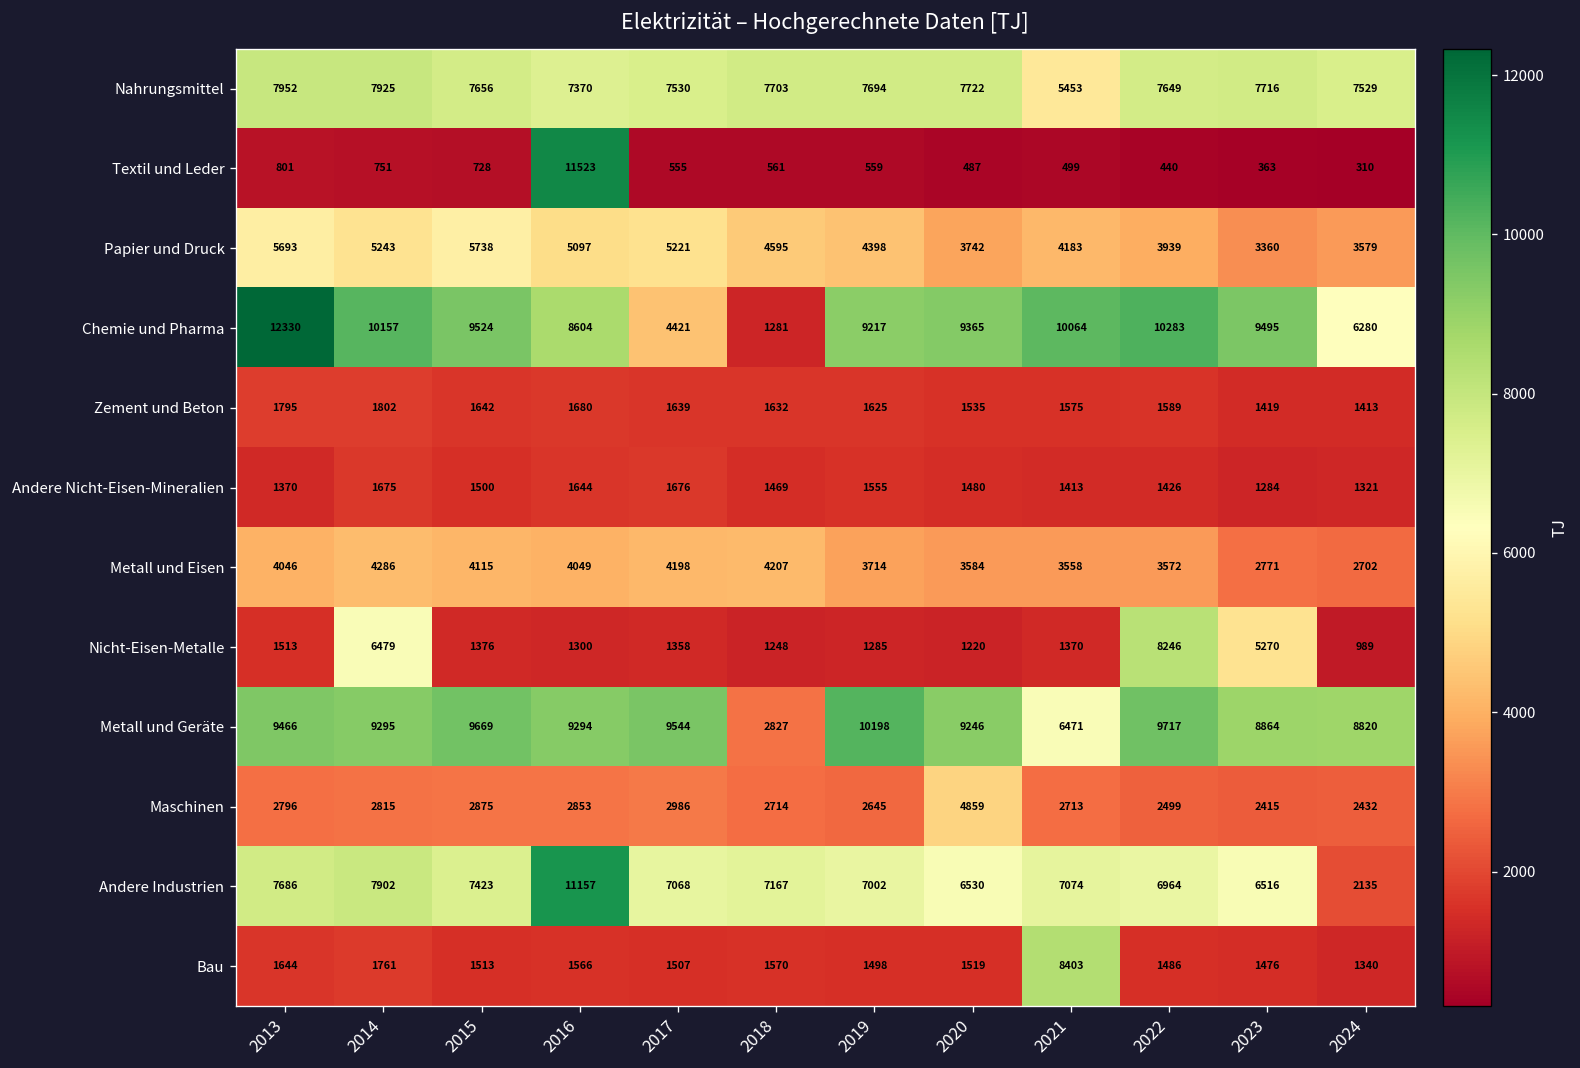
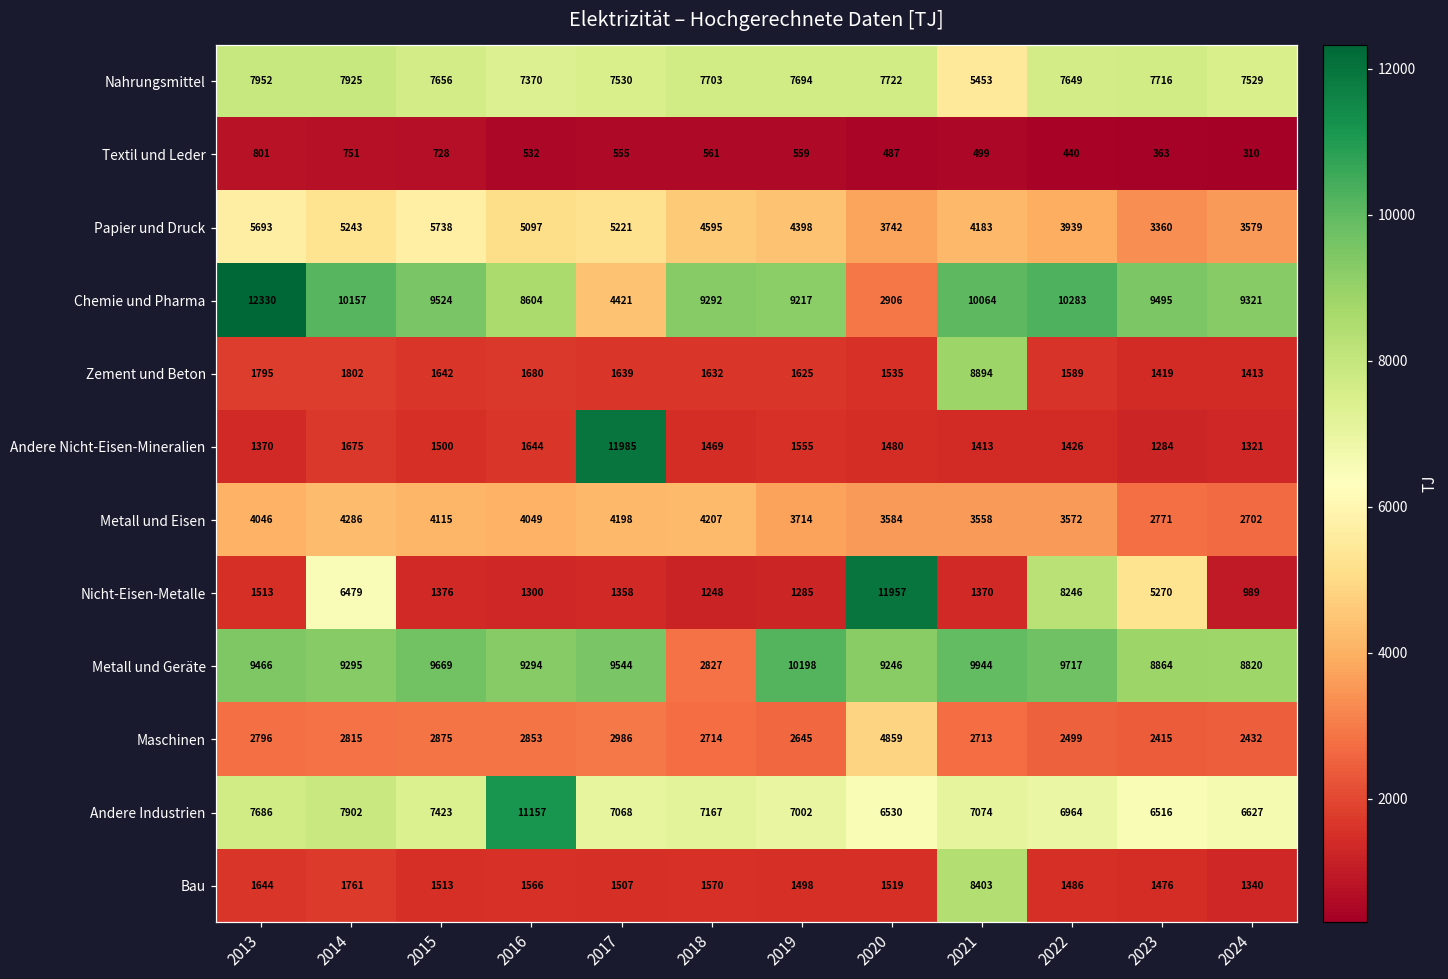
Textil und Leder, 2016: 11523 -> 532
Chemie und Pharma, 2018: 1281 -> 9292
Chemie und Pharma, 2020: 9365 -> 2906
Chemie und Pharma, 2024: 6280 -> 9321
Zement und Beton, 2021: 1575 -> 8894
Andere Nicht-Eisen-Mineralien, 2017: 1676 -> 11985
Nicht-Eisen-Metalle, 2020: 1220 -> 11957
Metall und Geräte, 2021: 6471 -> 9944
Andere Industrien, 2024: 2135 -> 6627
